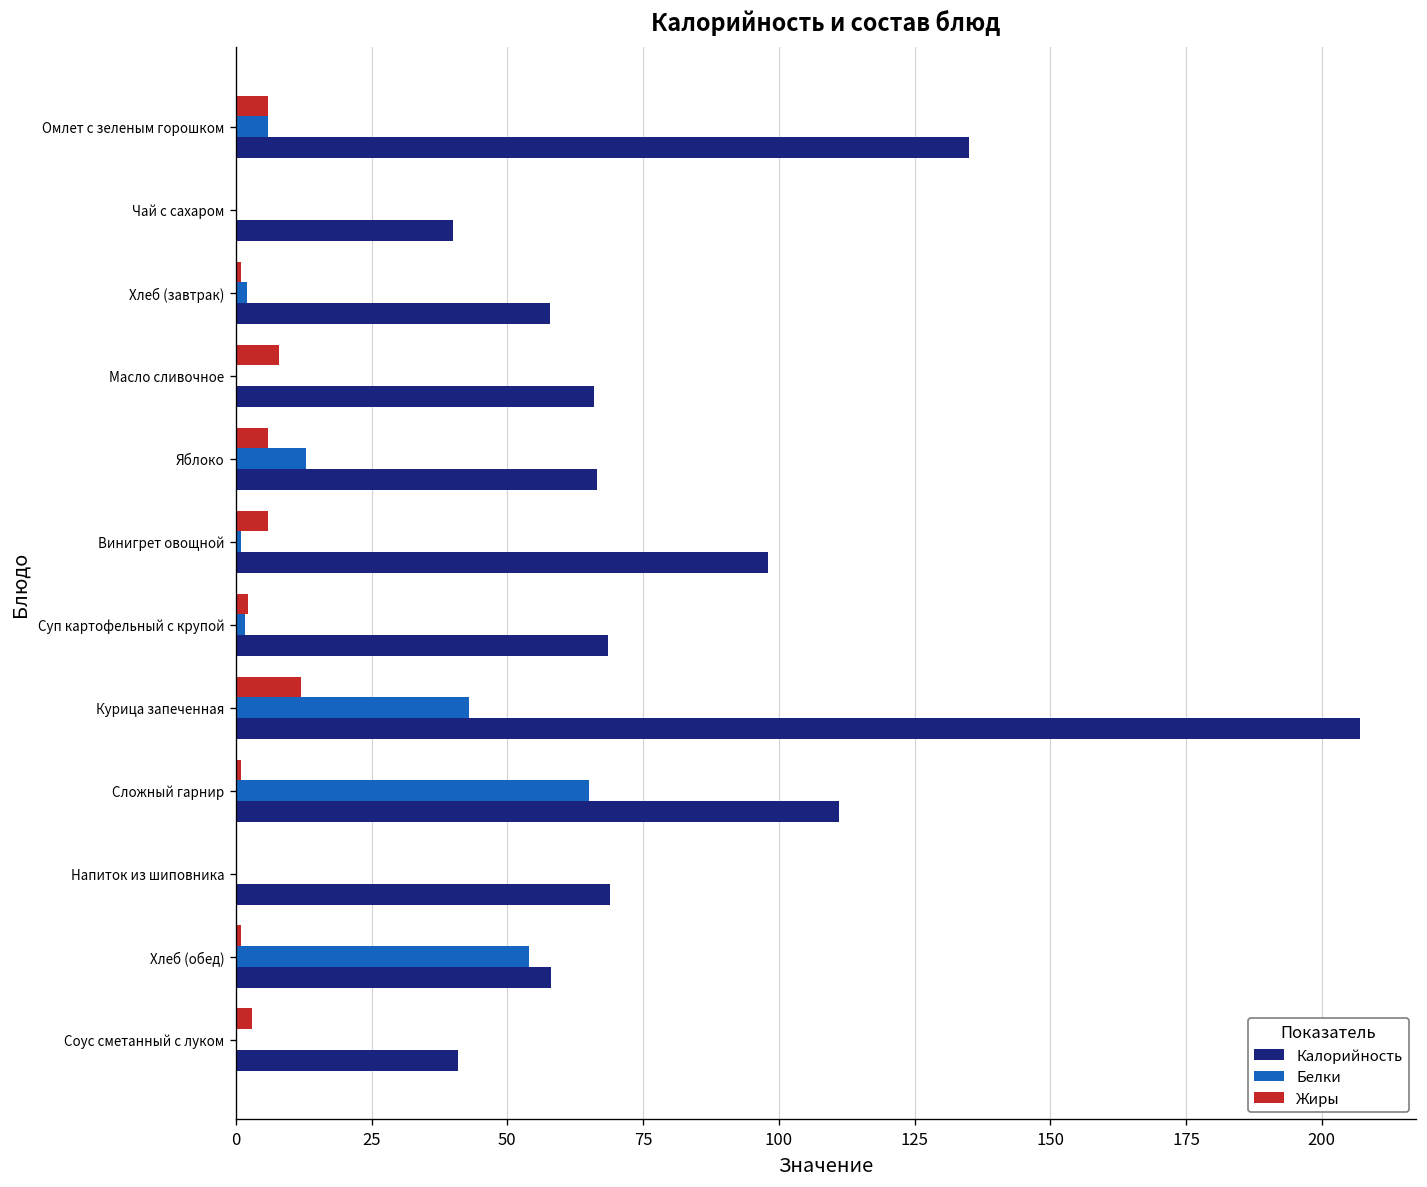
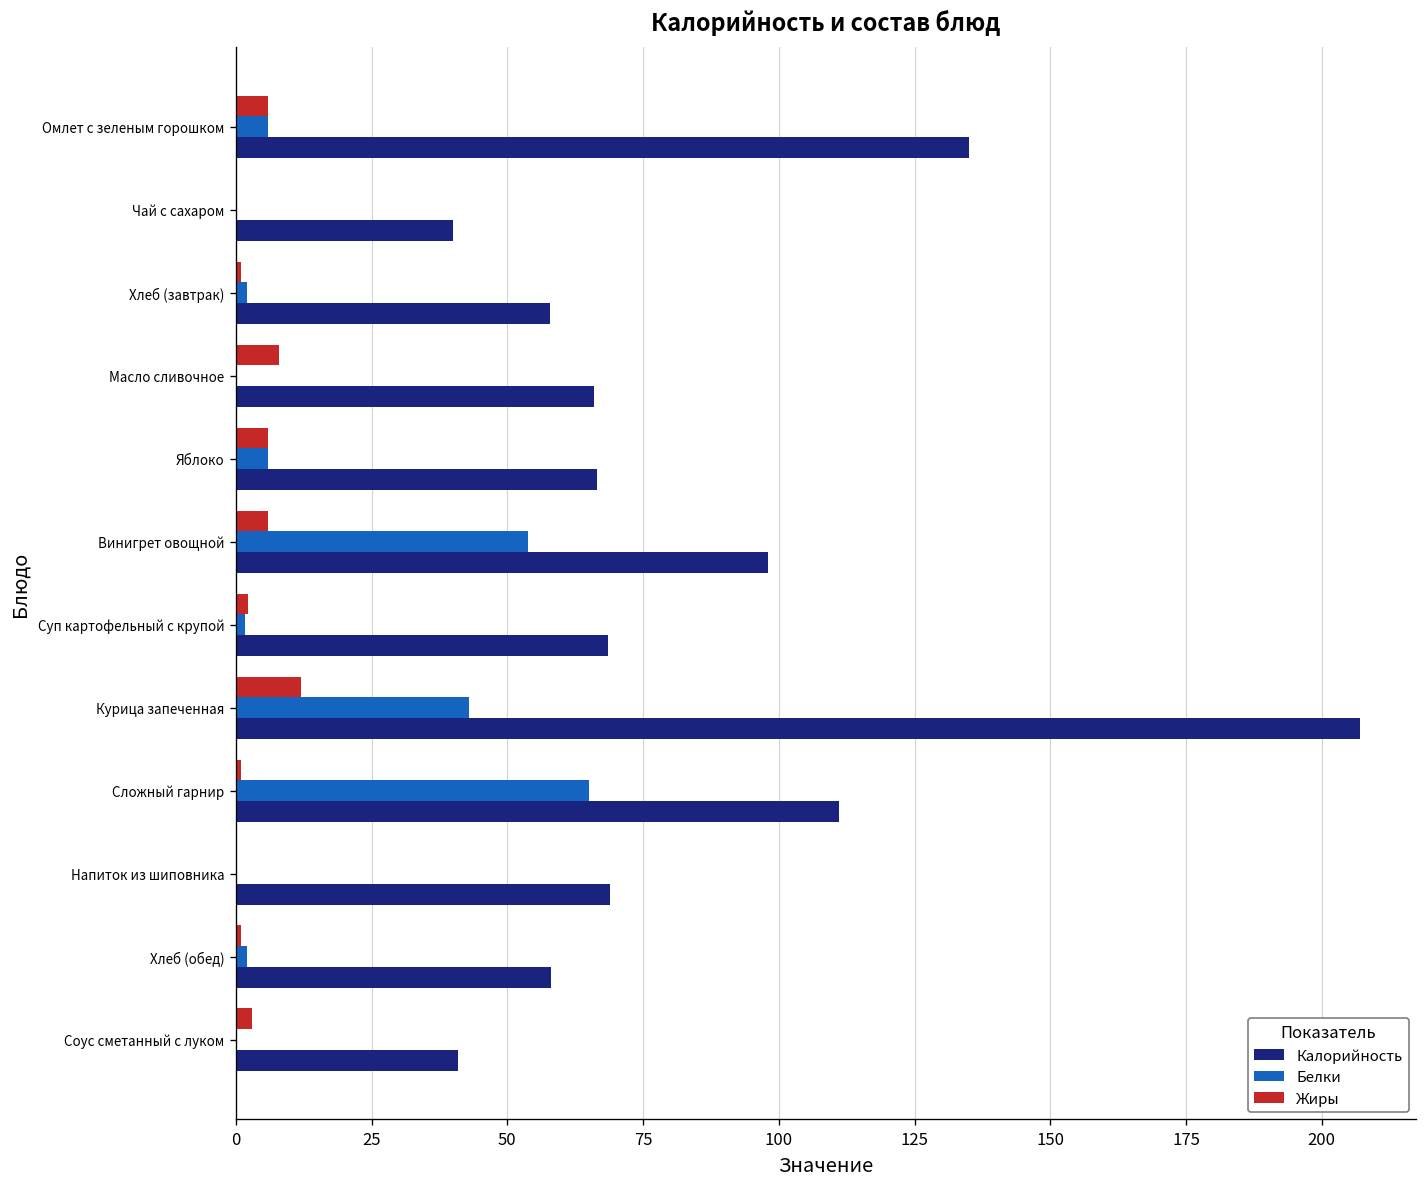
Белки, Яблоко: 13 -> 6
Белки, Винигрет овощной: 1 -> 54
Белки, Хлеб (обед): 54 -> 2
